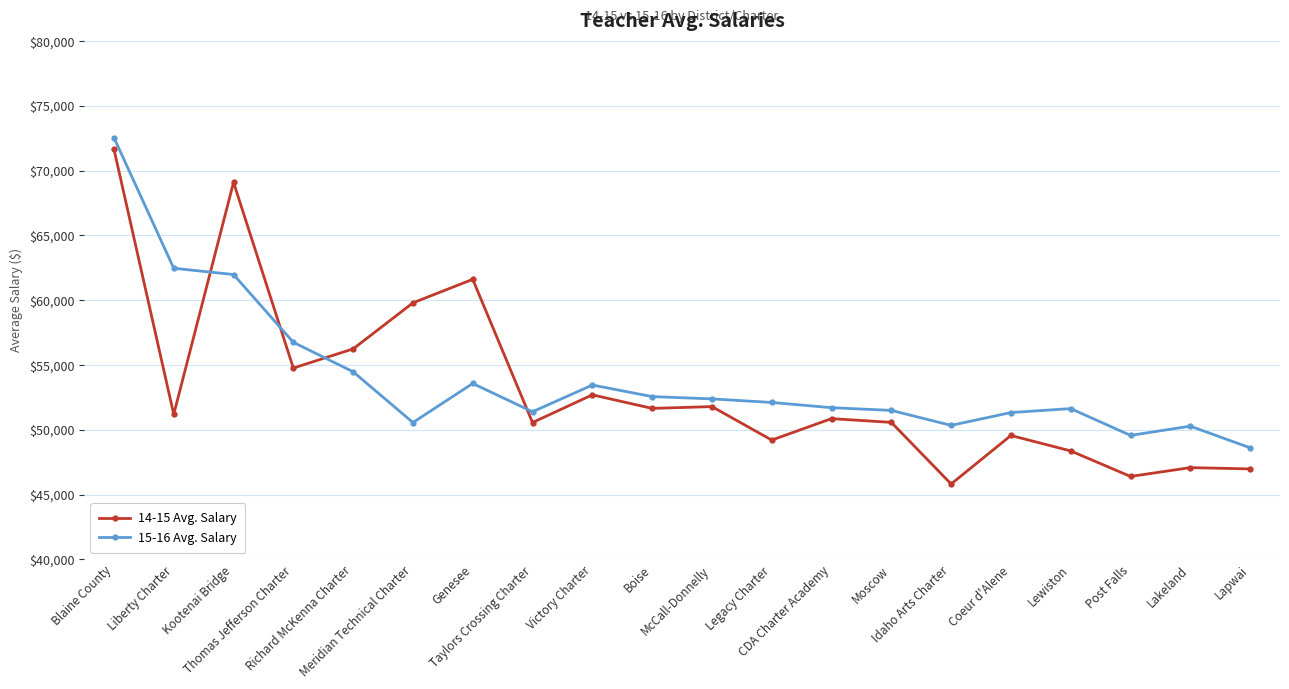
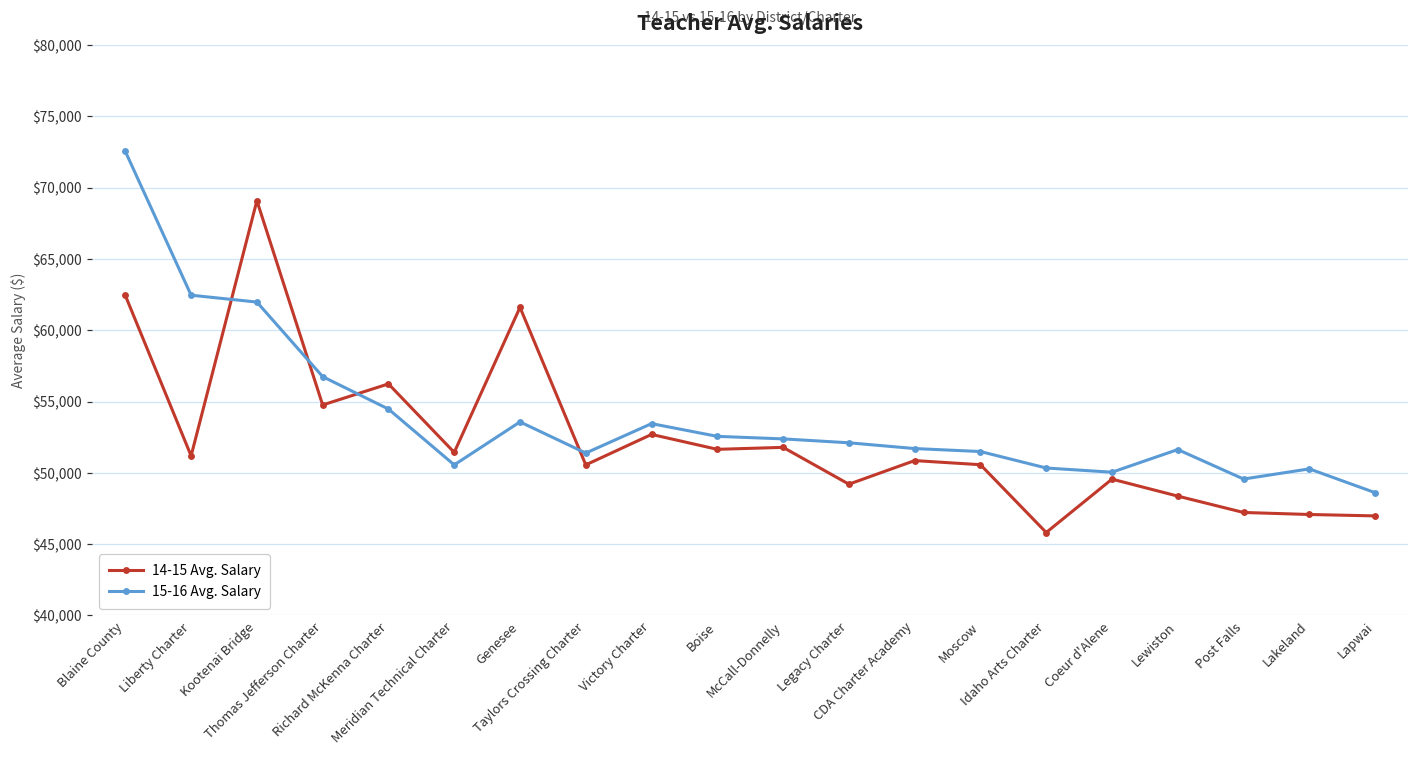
14-15 Avg. Salary, Blaine County: $71,600 -> $62,400
14-15 Avg. Salary, Meridian Technical Charter: $59,800 -> $51,400
15-16 Avg. Salary, Coeur d'Alene: $51,300 -> $50,000
14-15 Avg. Salary, Post Falls: $46,400 -> $47,200
